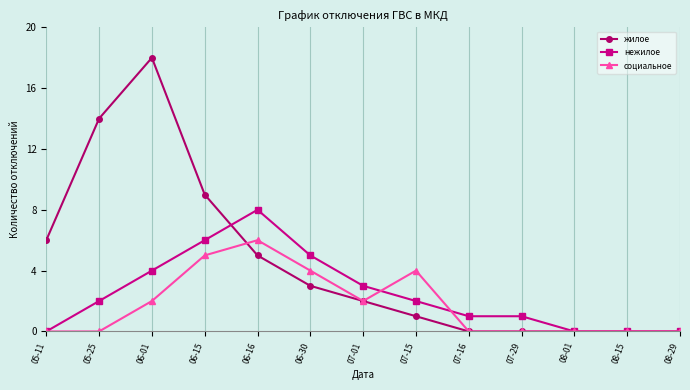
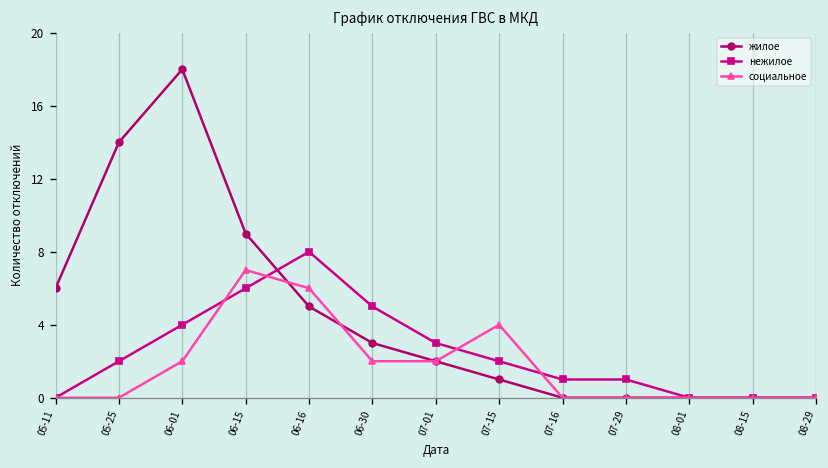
социальное, 06-15: 5 -> 7
социальное, 06-30: 4 -> 2
